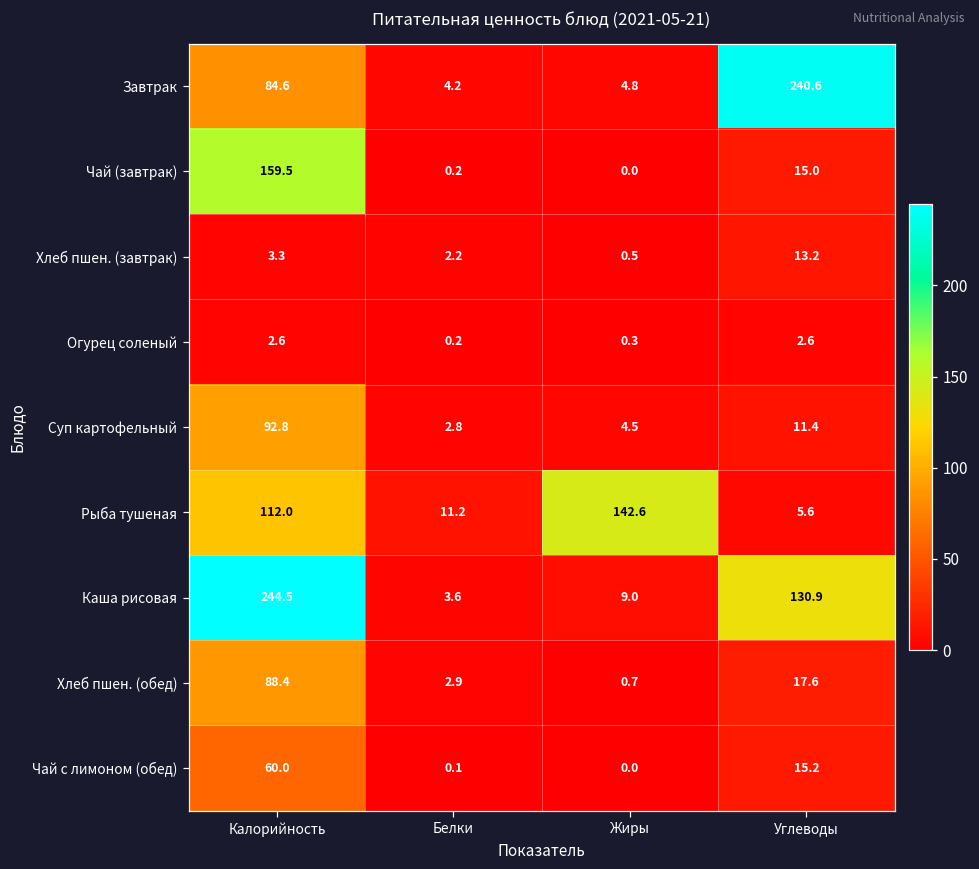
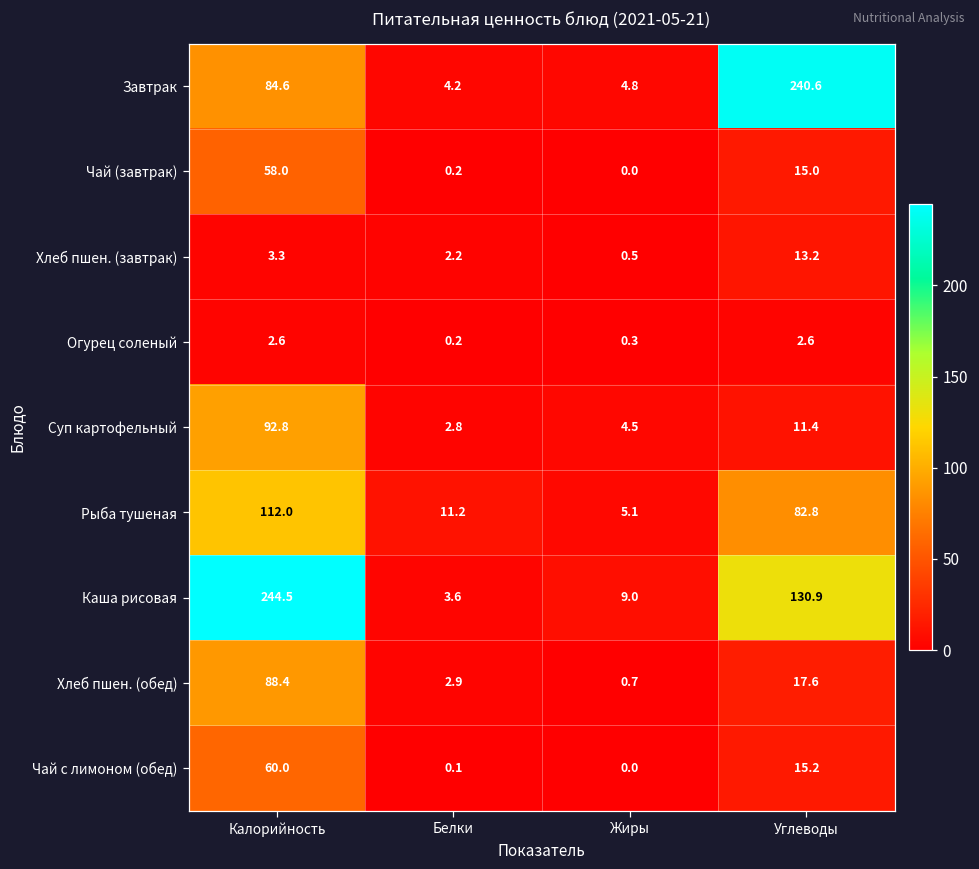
Чай (завтрак), Калорийность: 159.5 -> 58.0
Рыба тушеная, Жиры: 142.6 -> 5.1
Рыба тушеная, Углеводы: 5.6 -> 82.8
